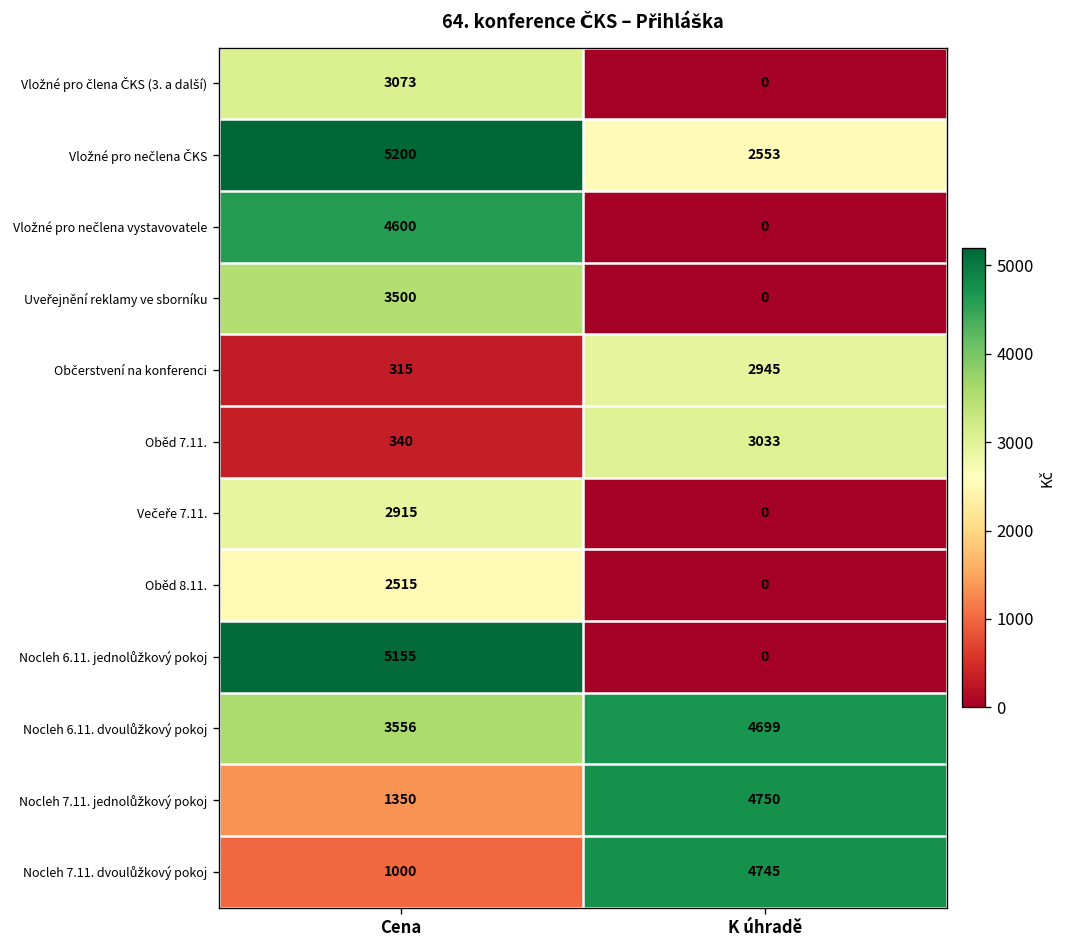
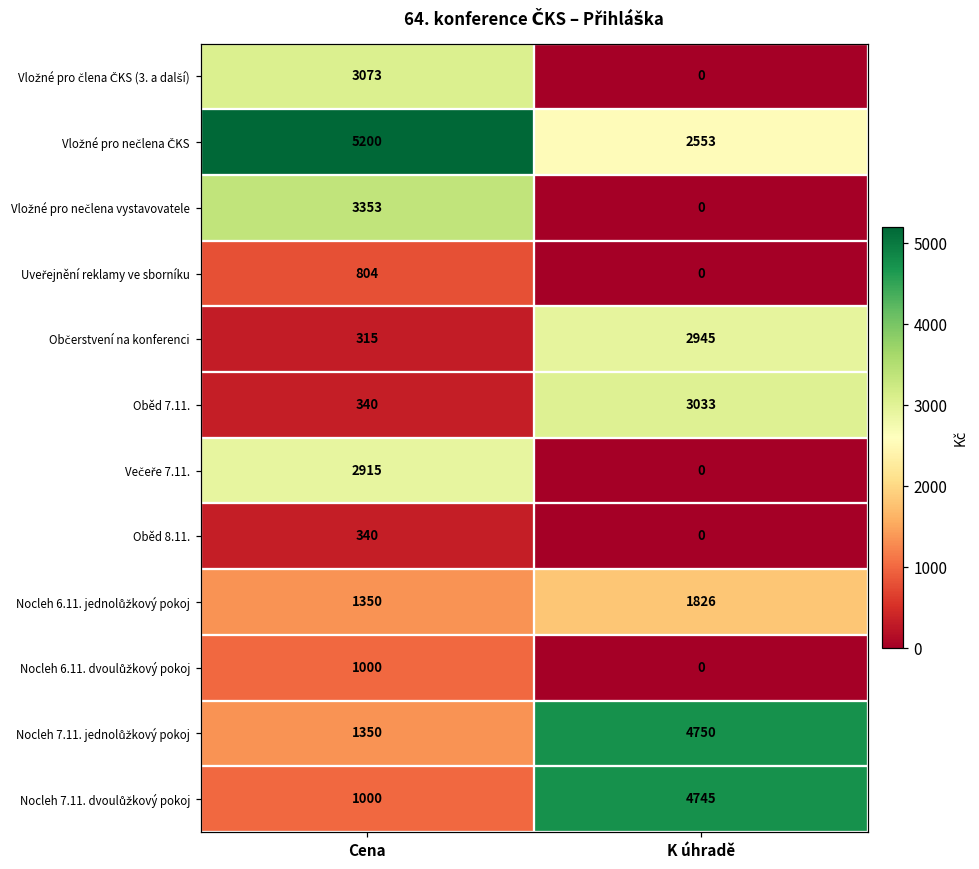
Vložné pro nečlena vystavovatele, Cena: 4600 -> 3353
Uveřejnění reklamy ve sborníku, Cena: 3500 -> 804
Oběd 8.11., Cena: 2515 -> 340
Nocleh 6.11. jednolůžkový pokoj, Cena: 5155 -> 1350
Nocleh 6.11. jednolůžkový pokoj, K úhradě: 0 -> 1826
Nocleh 6.11. dvoulůžkový pokoj, Cena: 3556 -> 1000
Nocleh 6.11. dvoulůžkový pokoj, K úhradě: 4699 -> 0
